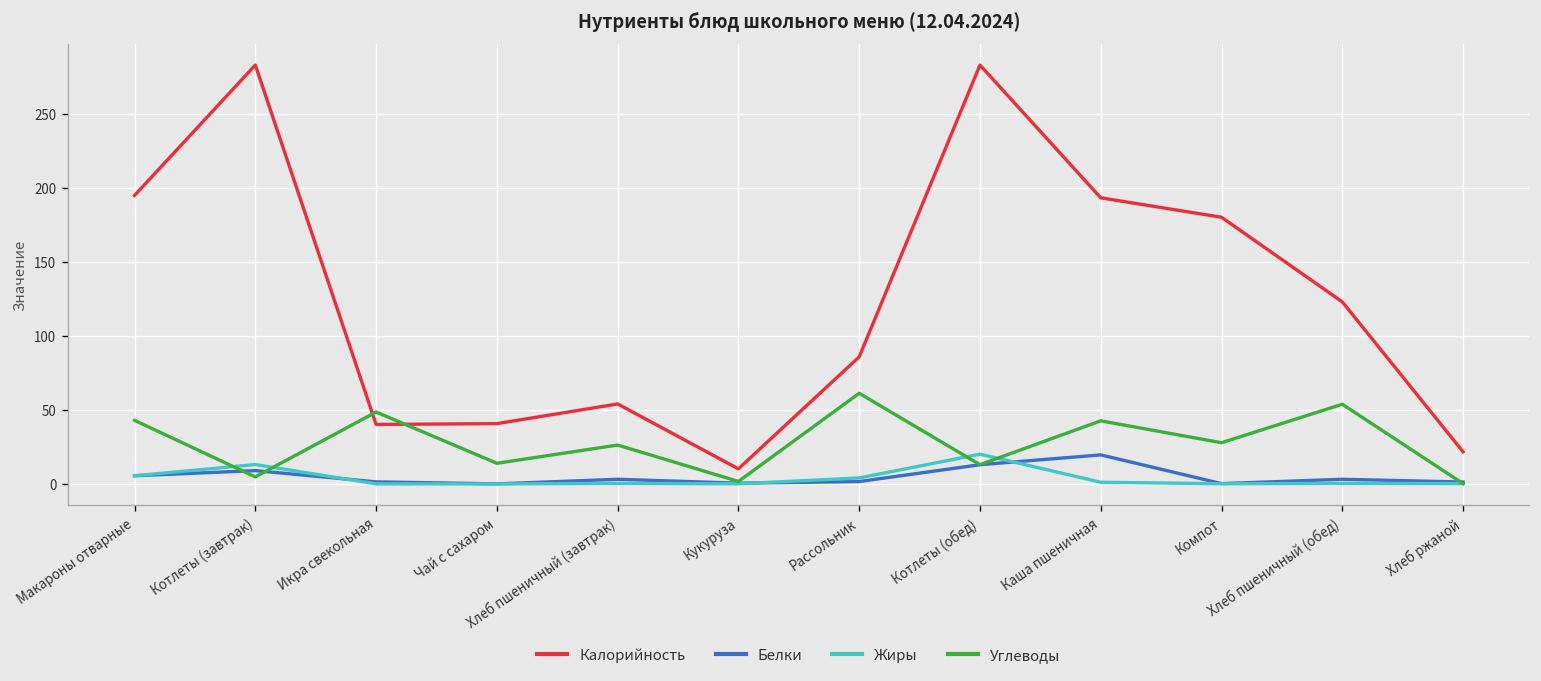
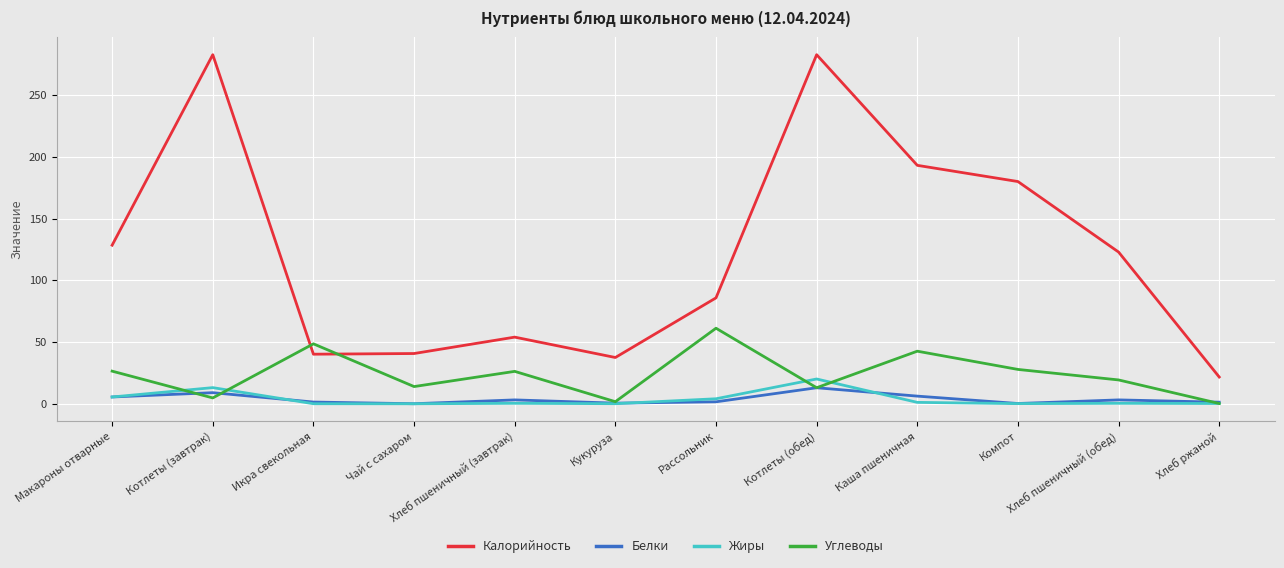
Калорийность, Макароны отварные: 195 -> 128
Углеводы, Макароны отварные: 43 -> 26
Калорийность, Кукуруза: 10 -> 38
Белки, Каша пшеничная: 20 -> 6
Углеводы, Хлеб пшеничный (обед): 54 -> 19
